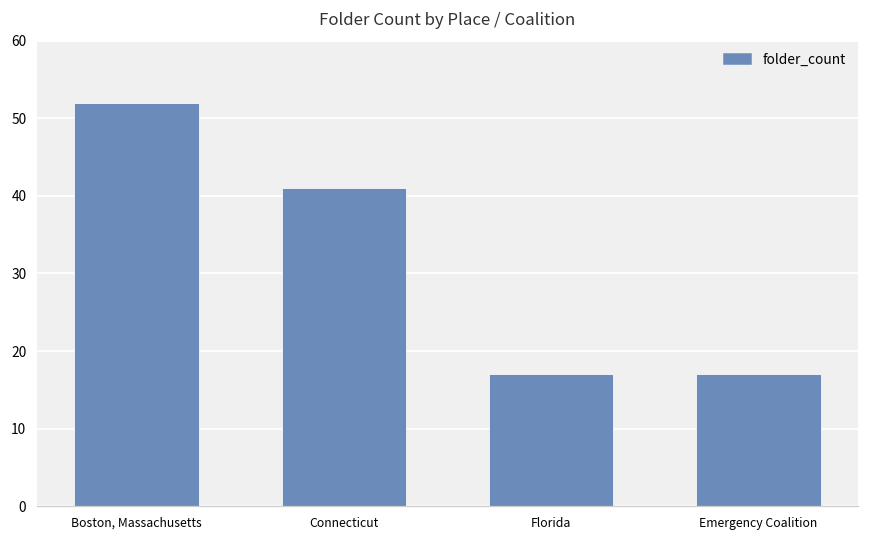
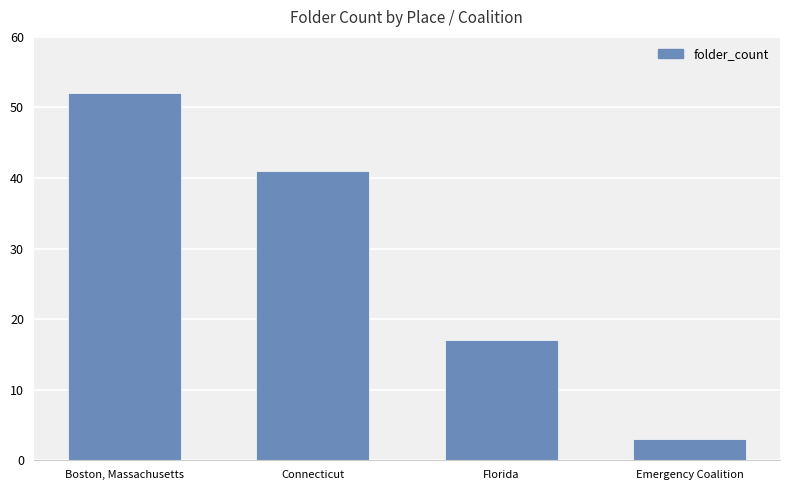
Emergency Coalition: 17 -> 3
